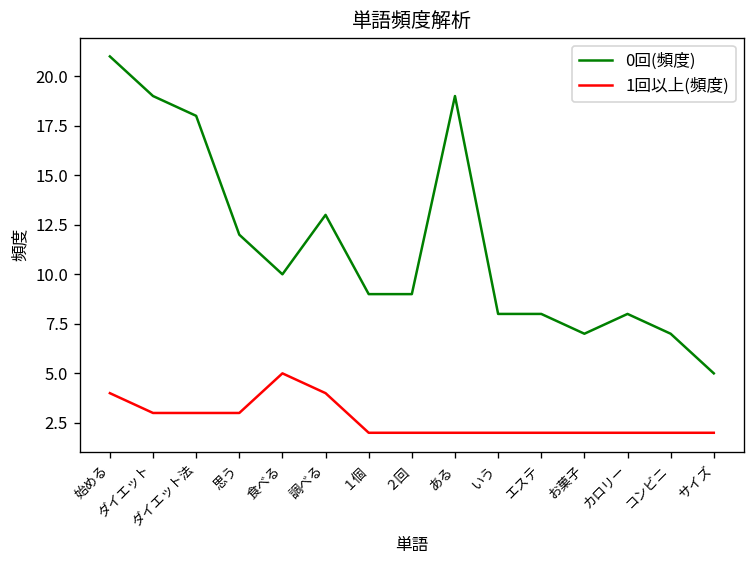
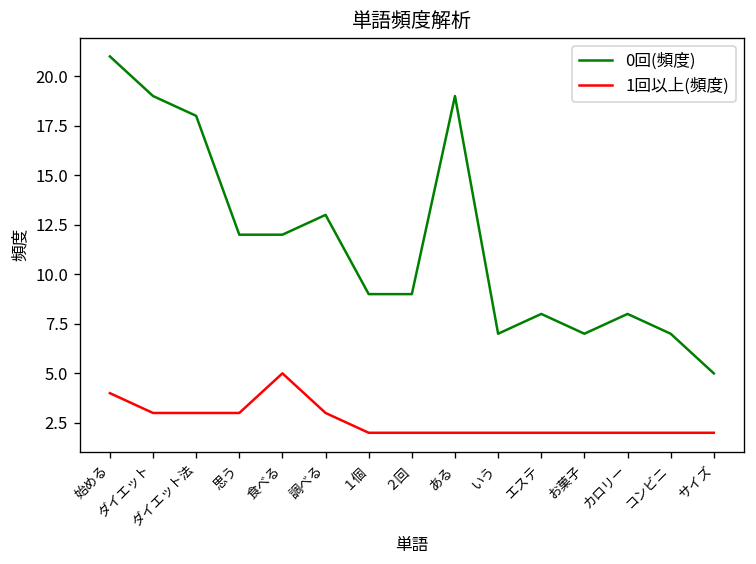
0回(頻度), 食べる: 10 -> 12
1回以上(頻度), 調べる: 4 -> 3
0回(頻度), いう: 8 -> 7
